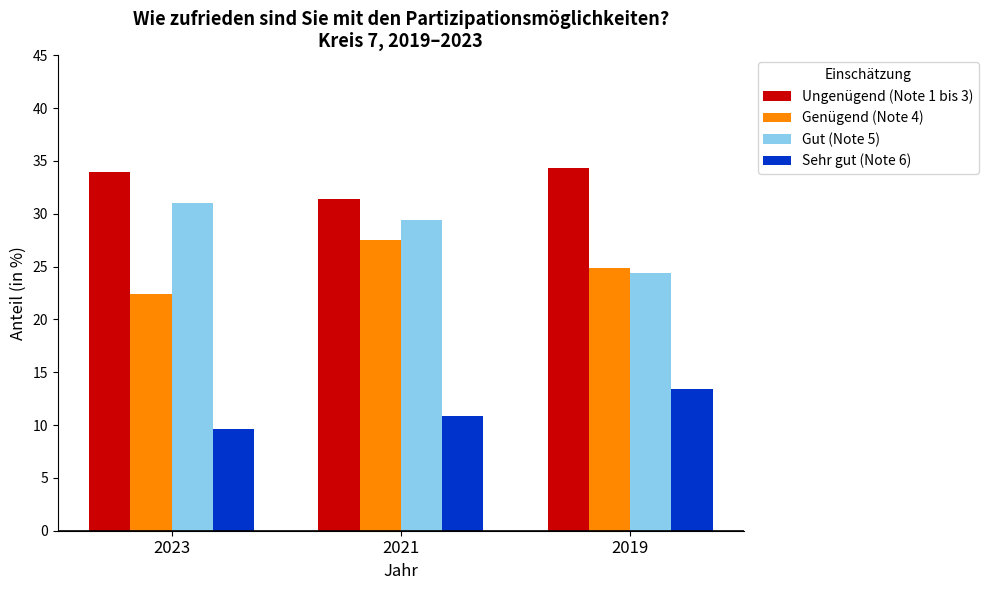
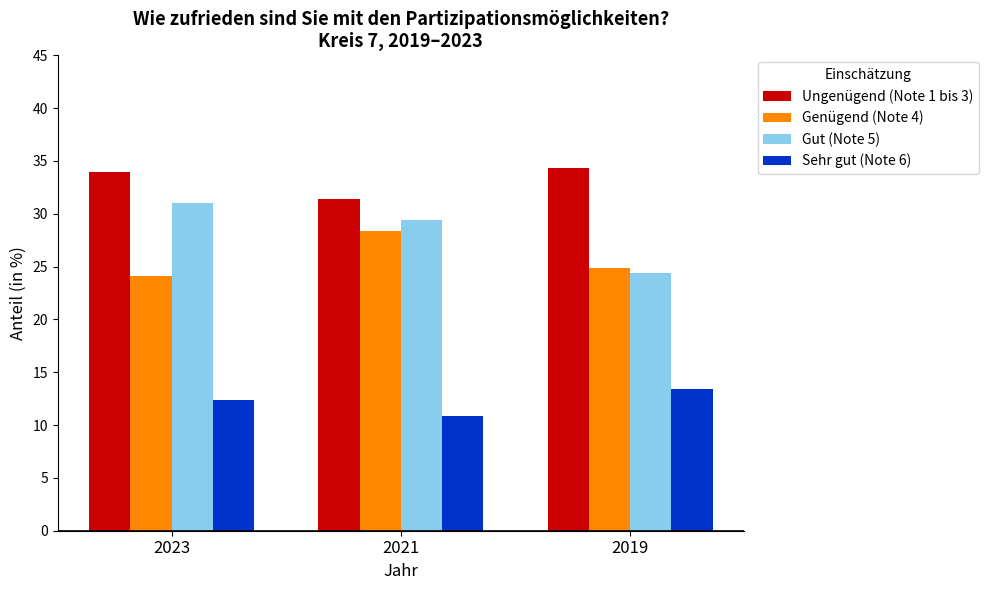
Genügend (Note 4), 2023: 22.4 -> 24.1
Sehr gut (Note 6), 2023: 9.6 -> 12.4
Genügend (Note 4), 2021: 27.5 -> 28.4
